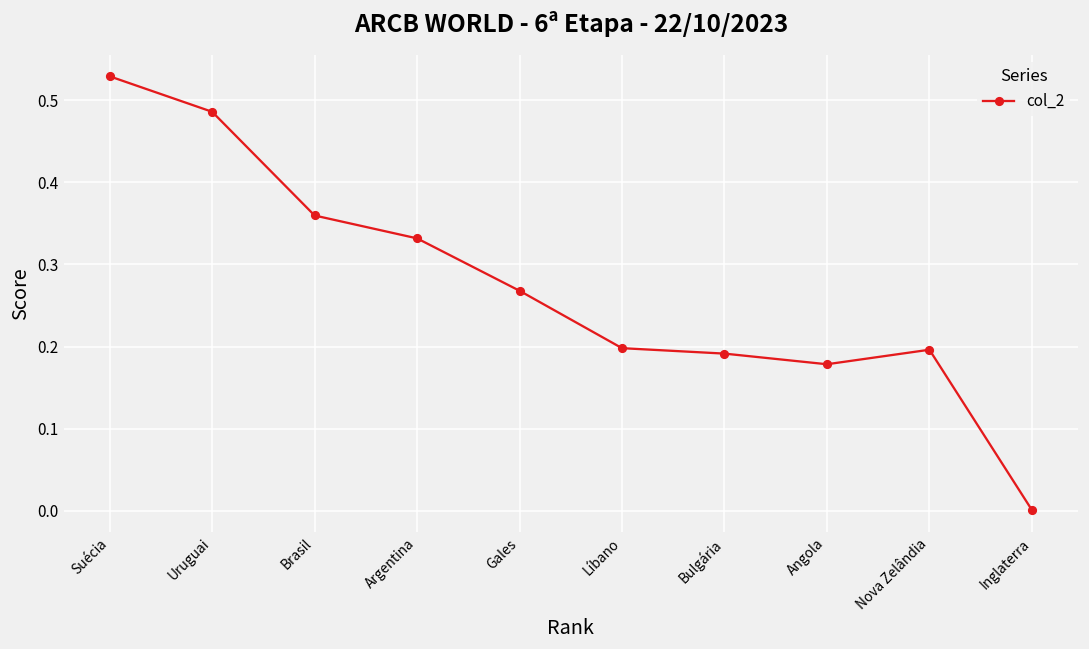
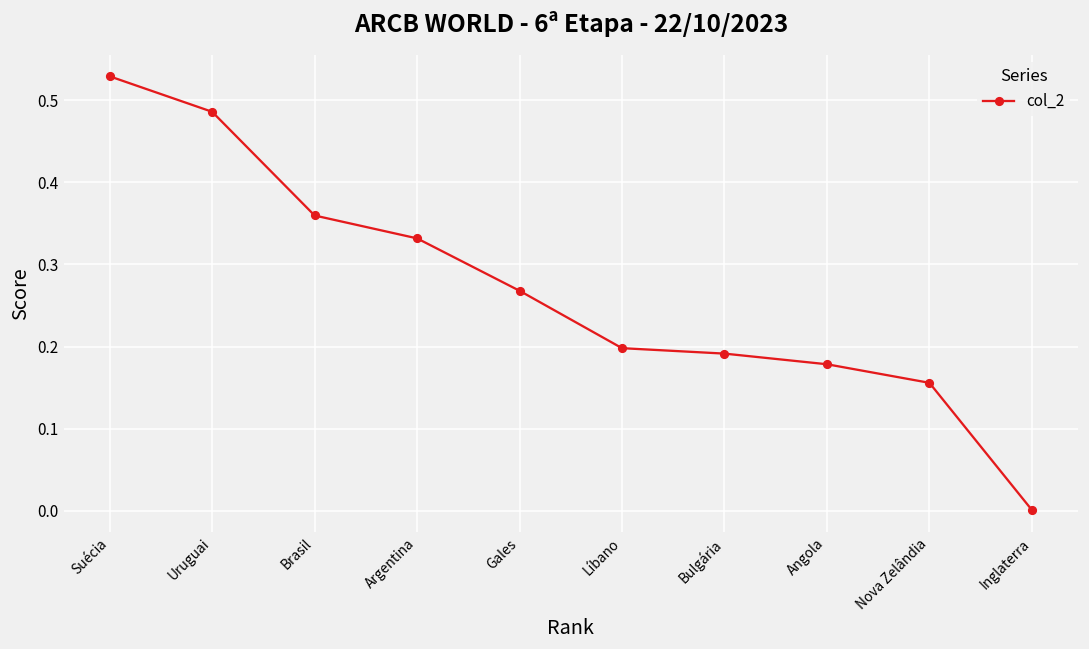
Nova Zelândia: 0.20 -> 0.16
